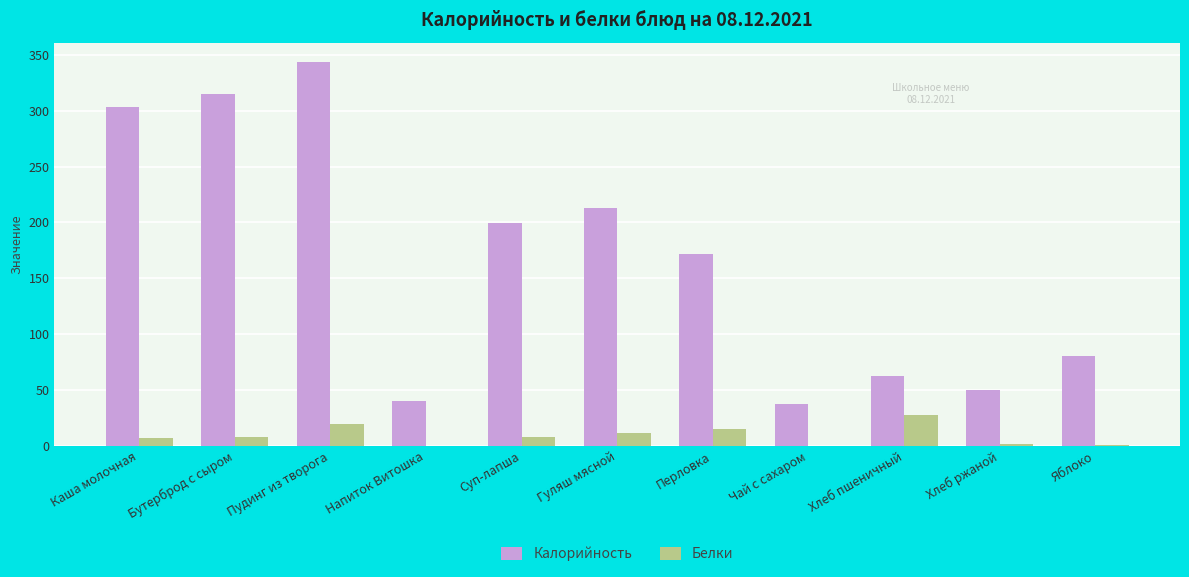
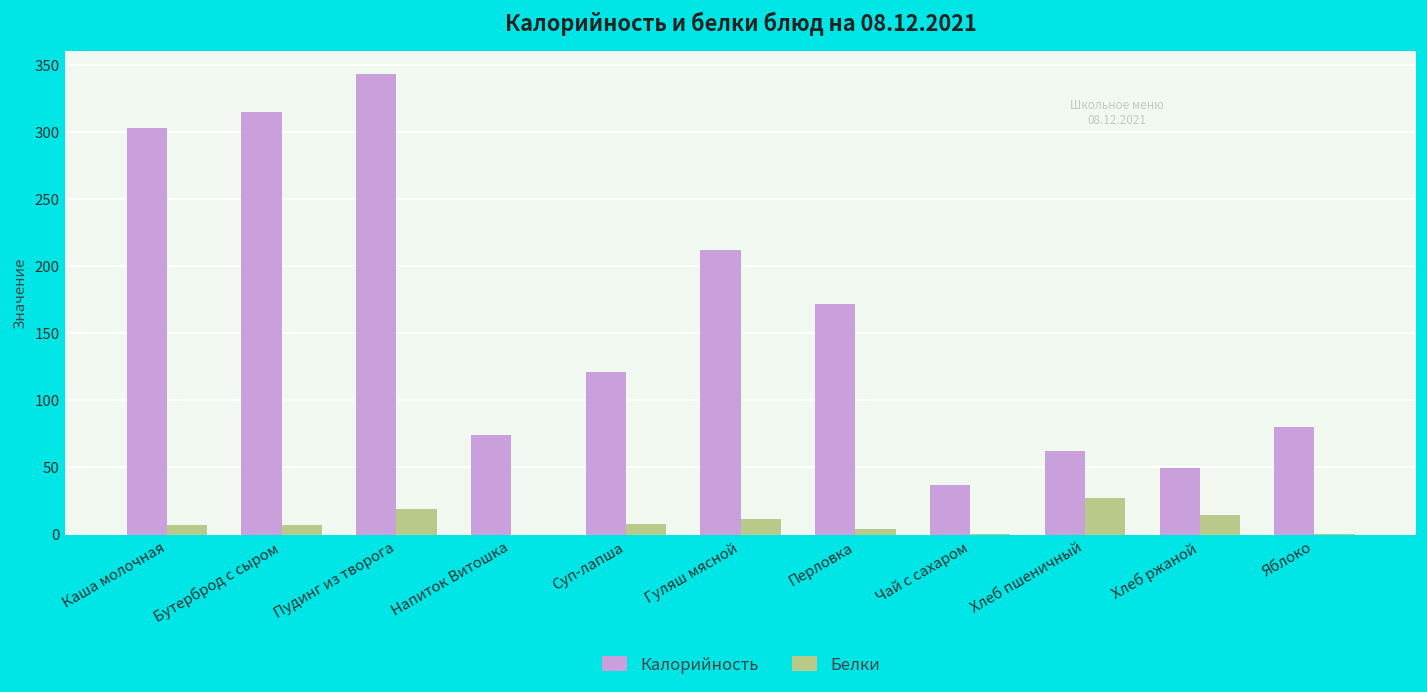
Калорийность, Напиток Витошка: 41 -> 74
Калорийность, Суп-лапша: 200 -> 122
Белки, Перловка: 15 -> 4
Белки, Хлеб ржаной: 2 -> 14
